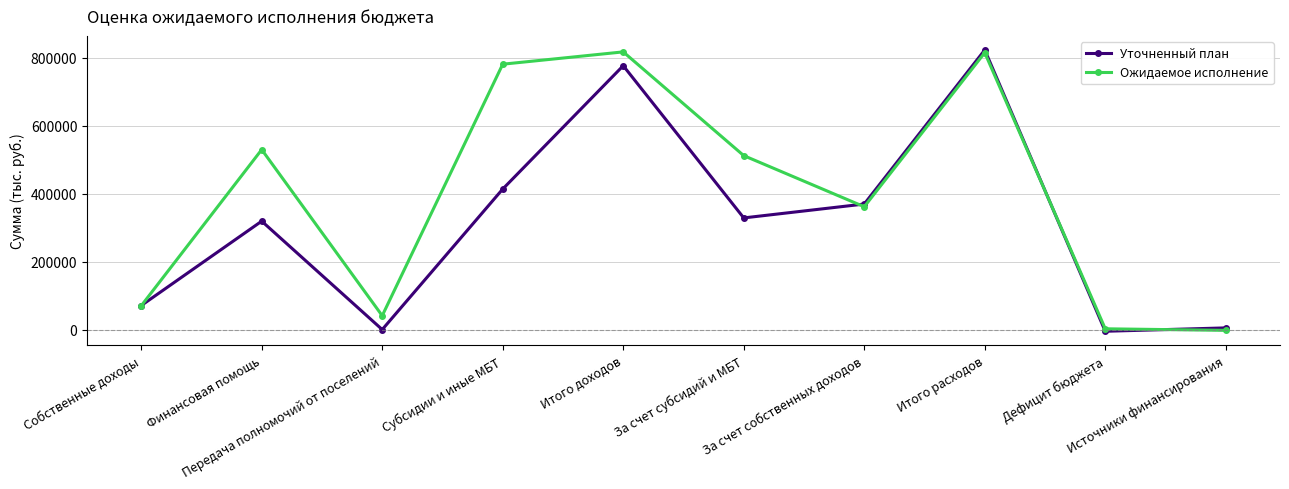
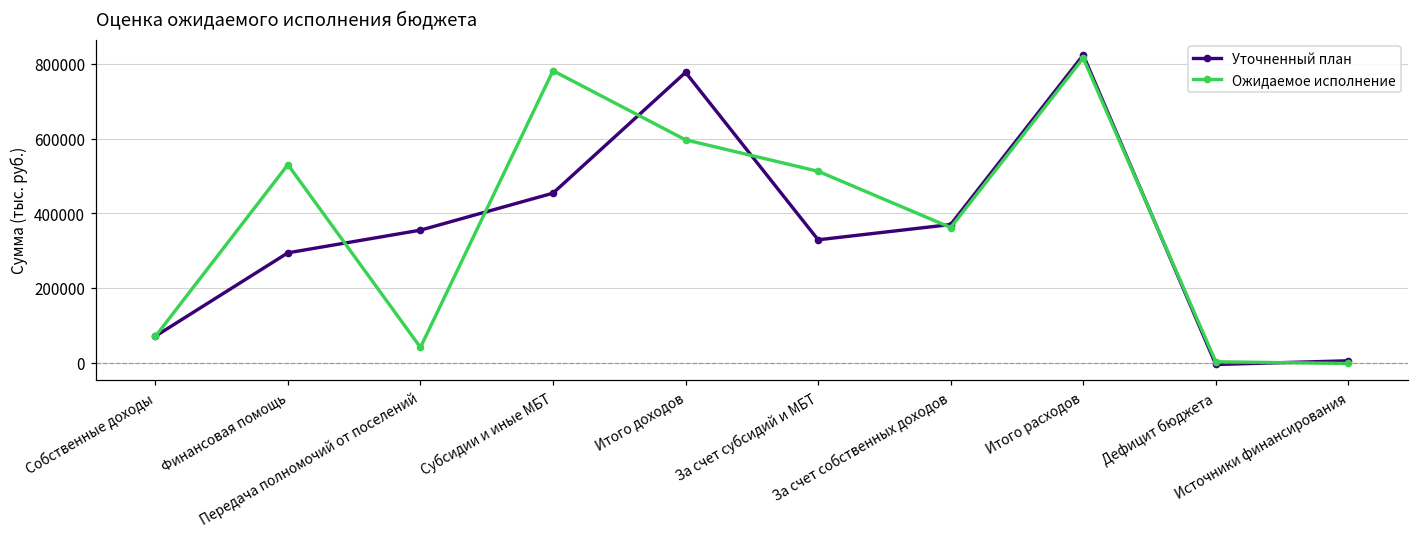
Уточненный план, Финансовая помощь: 320000 -> 290000
Уточненный план, Передача полномочий от поселений: 0 -> 350000
Уточненный план, Субсидии и иные МБТ: 410000 -> 450000
Ожидаемое исполнение, Итого доходов: 820000 -> 600000
